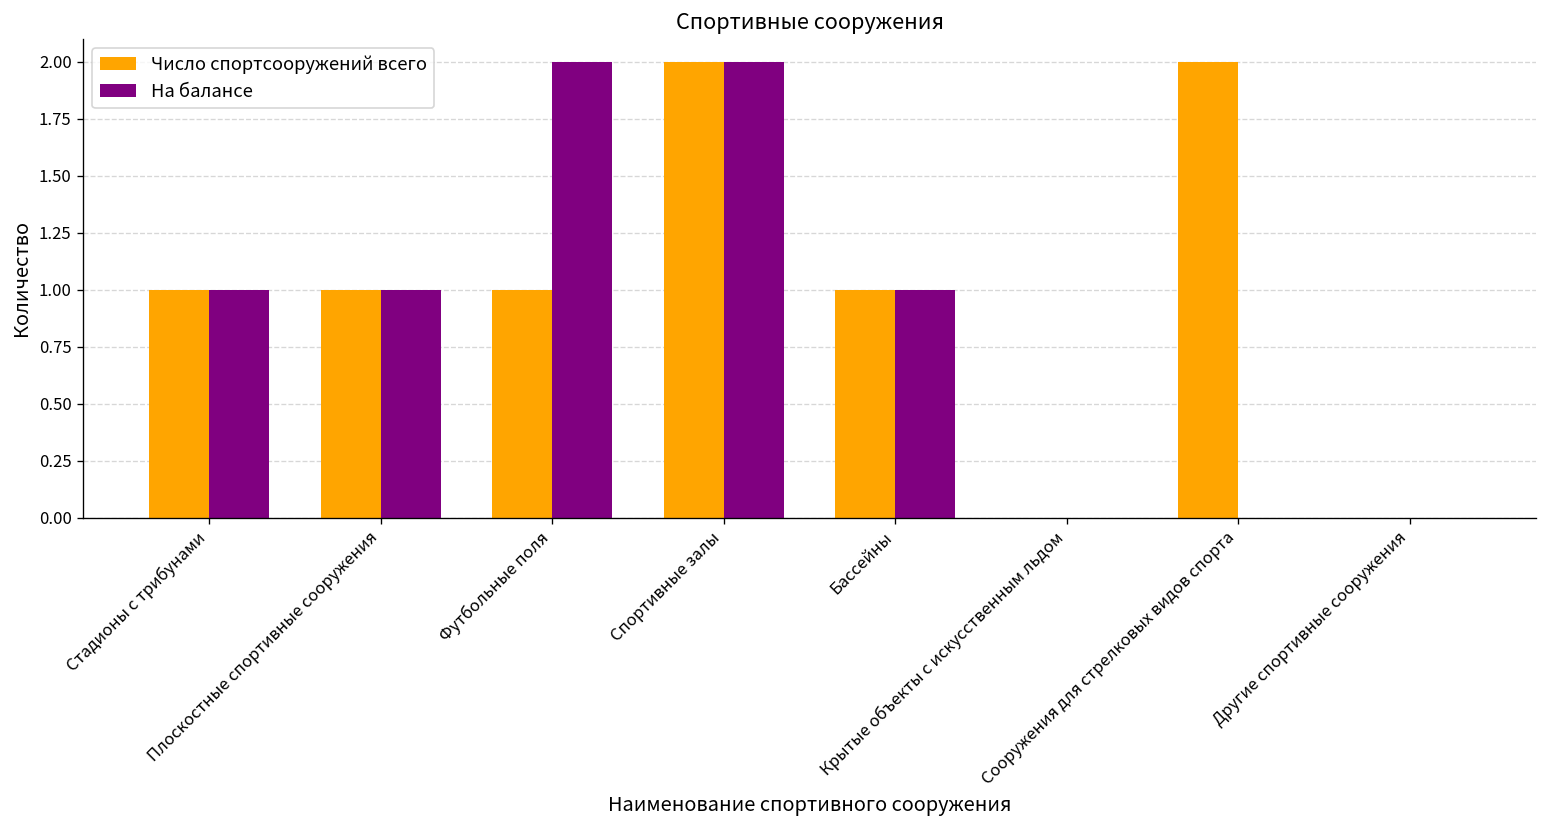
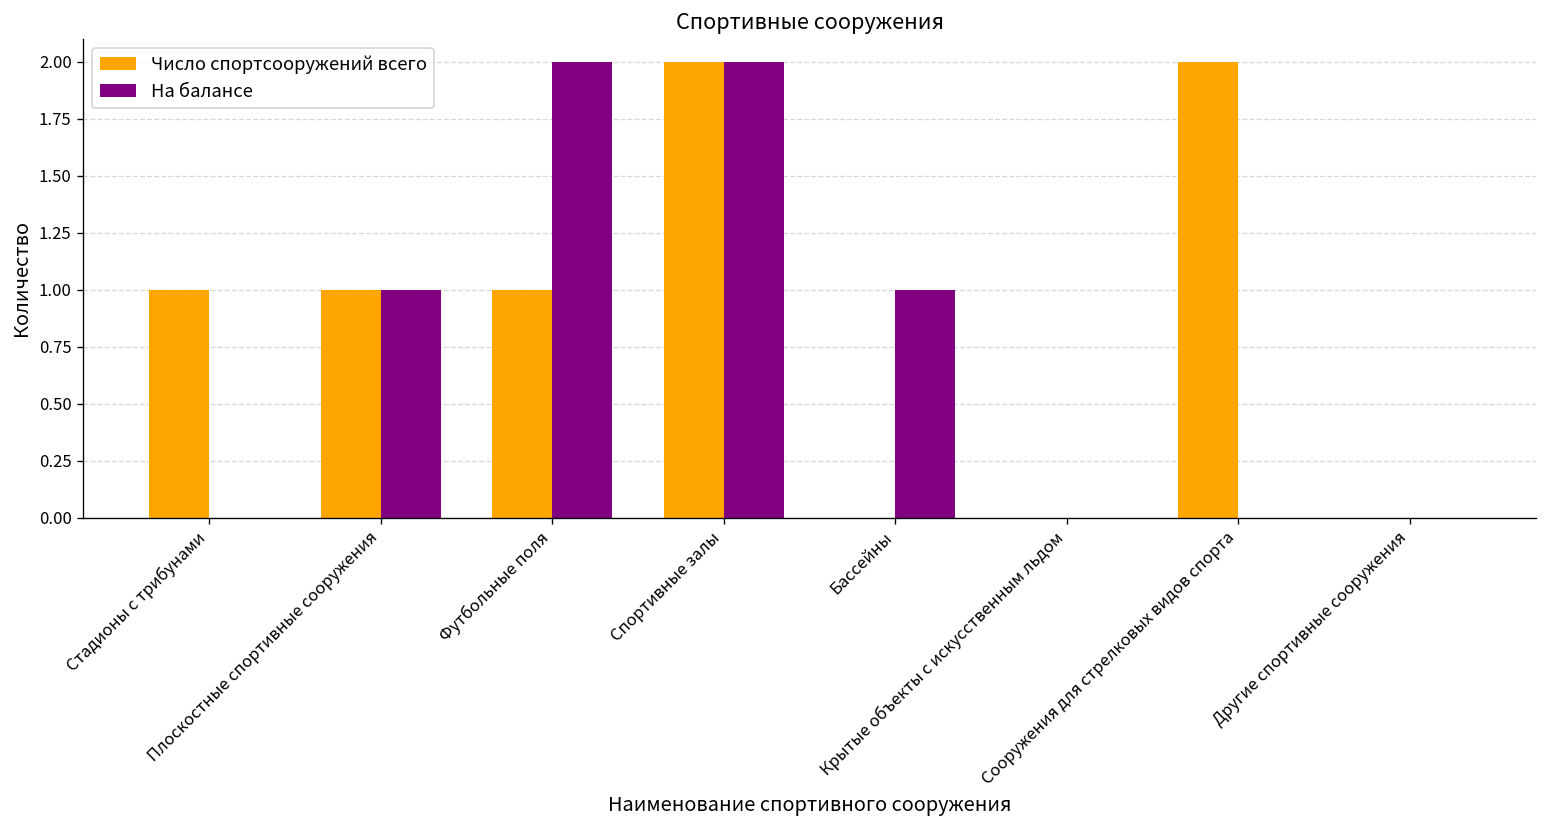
На балансе, Стадионы с трибунами: 1 -> 0
Число спортсооружений всего, Бассейны: 1 -> 0
